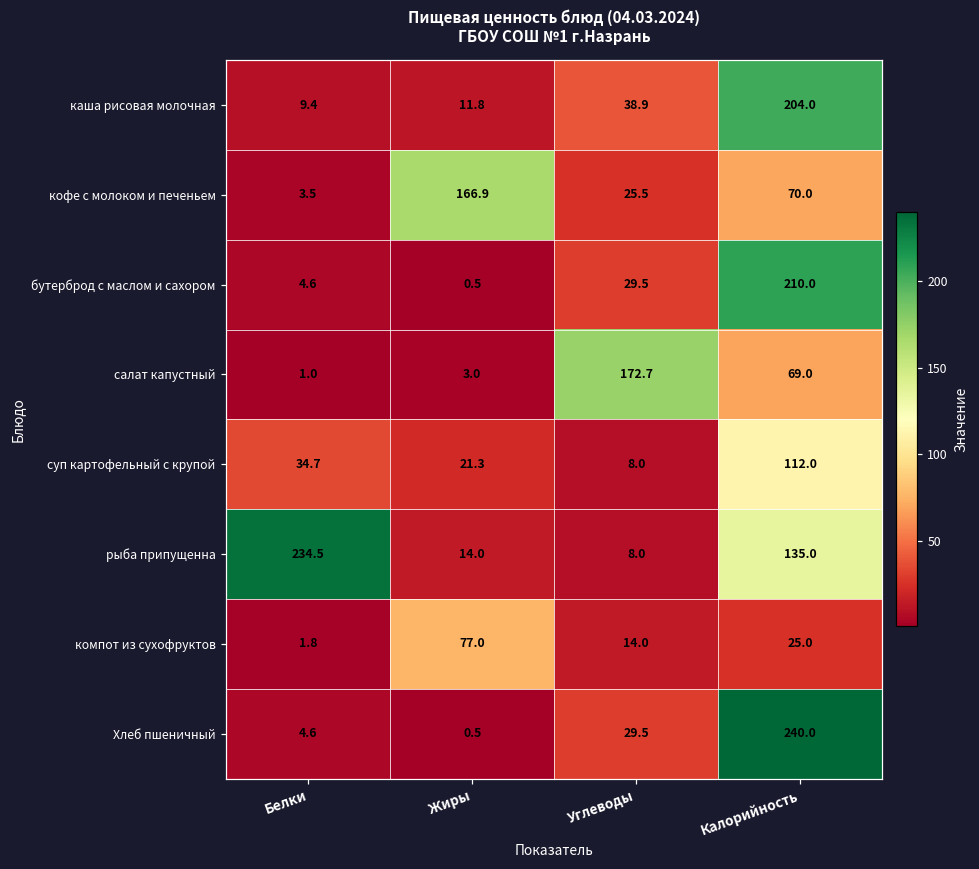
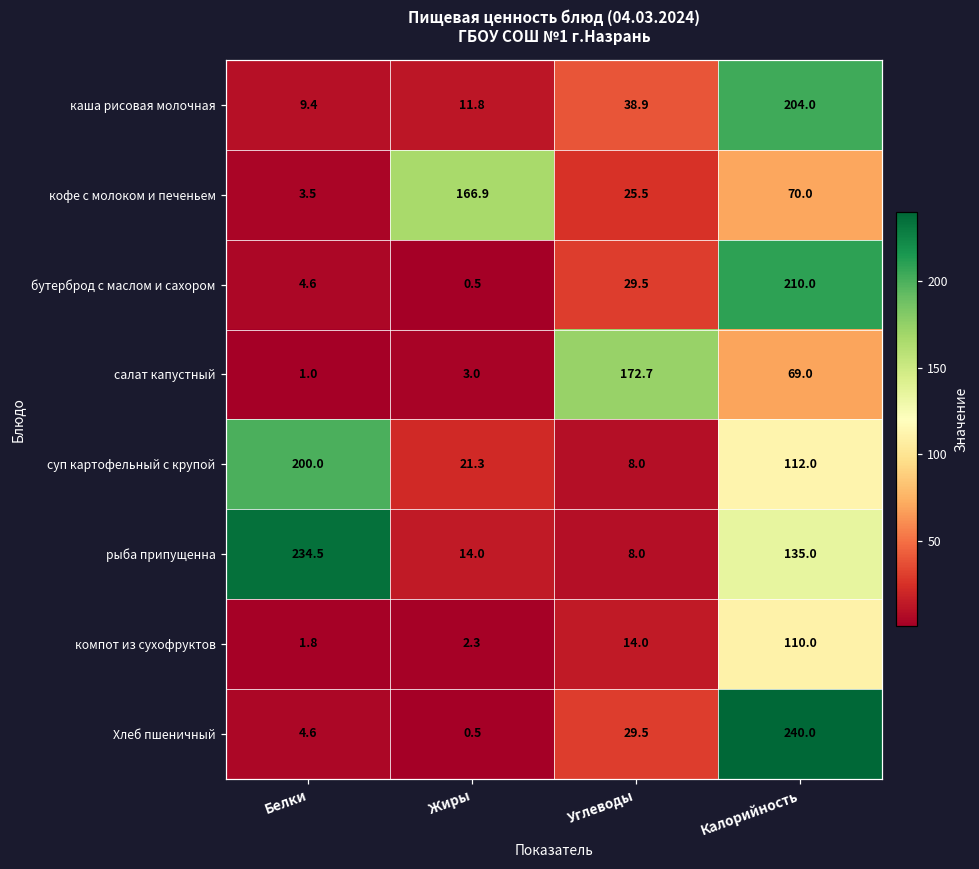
суп картофельный с крупой, Белки: 34.7 -> 200.0
компот из сухофруктов, Жиры: 77.0 -> 2.3
компот из сухофруктов, Калорийность: 25.0 -> 110.0
